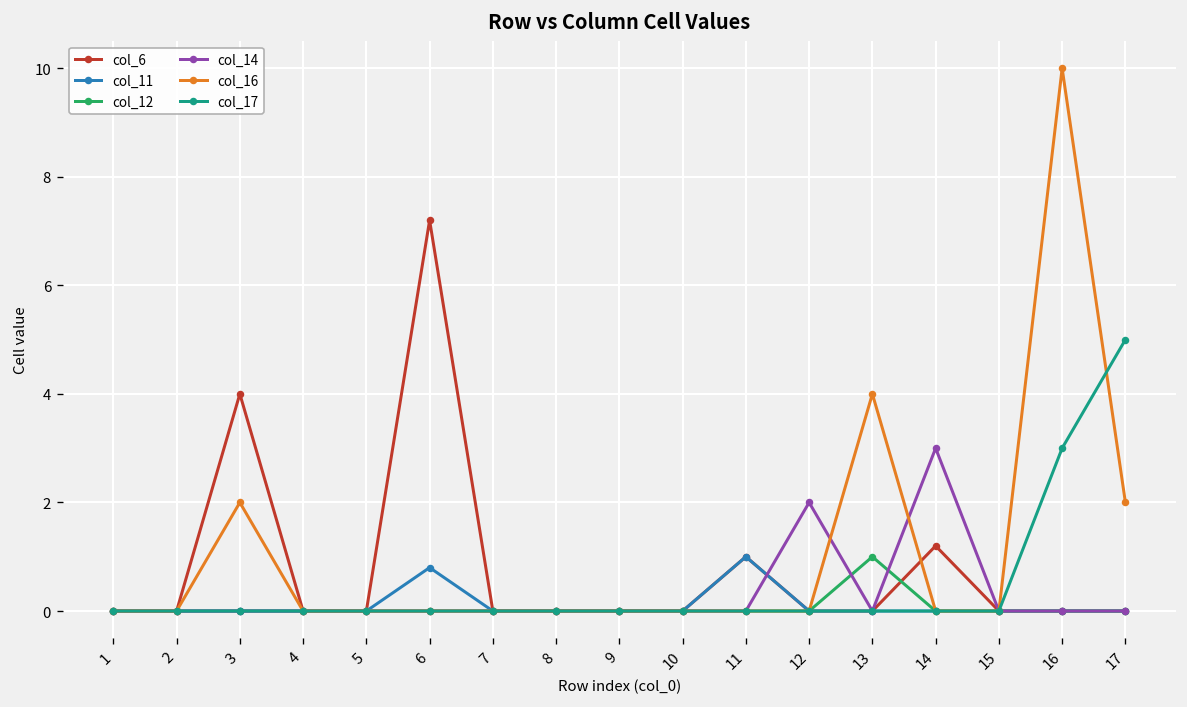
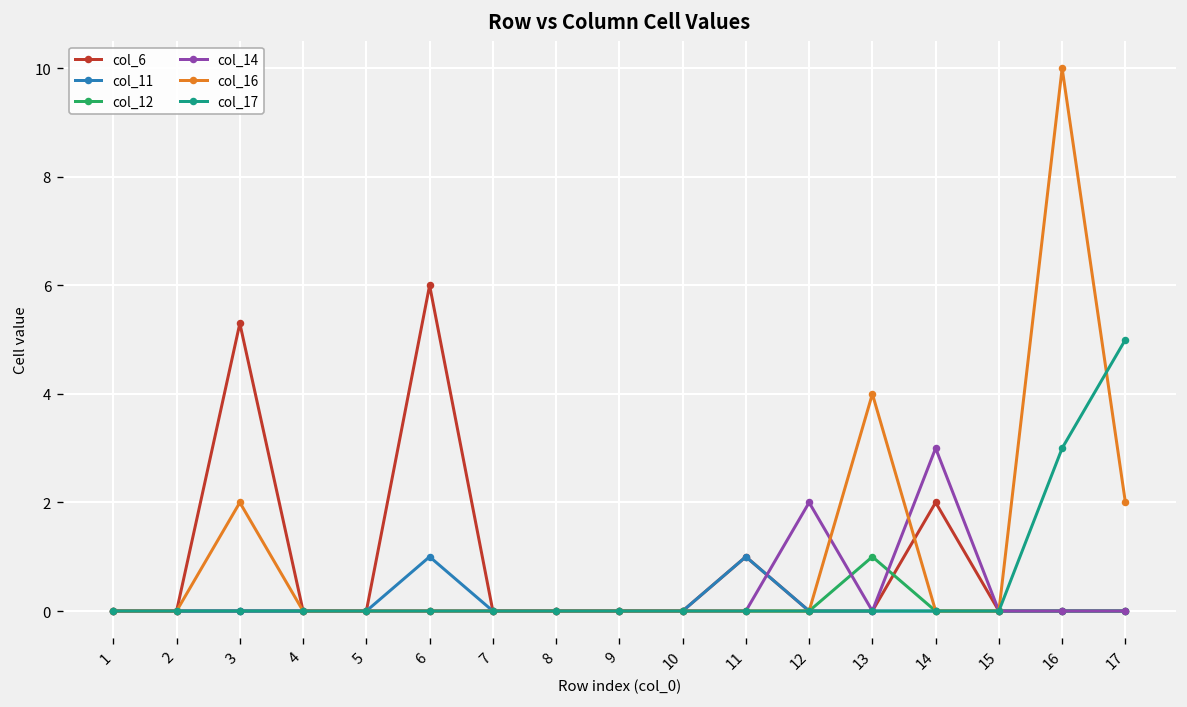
col_6, 3: 4.0 -> 5.3
col_6, 6: 7.2 -> 6.0
col_11, 6: 0.8 -> 1.0
col_6, 14: 1.2 -> 2.0
